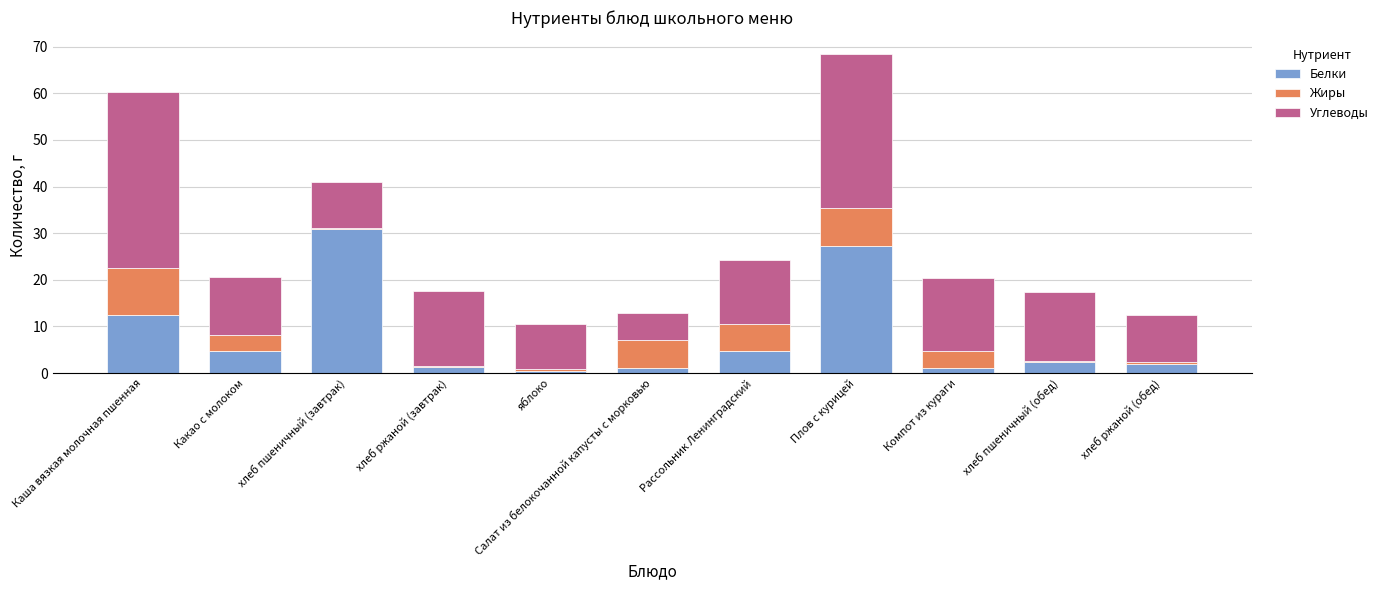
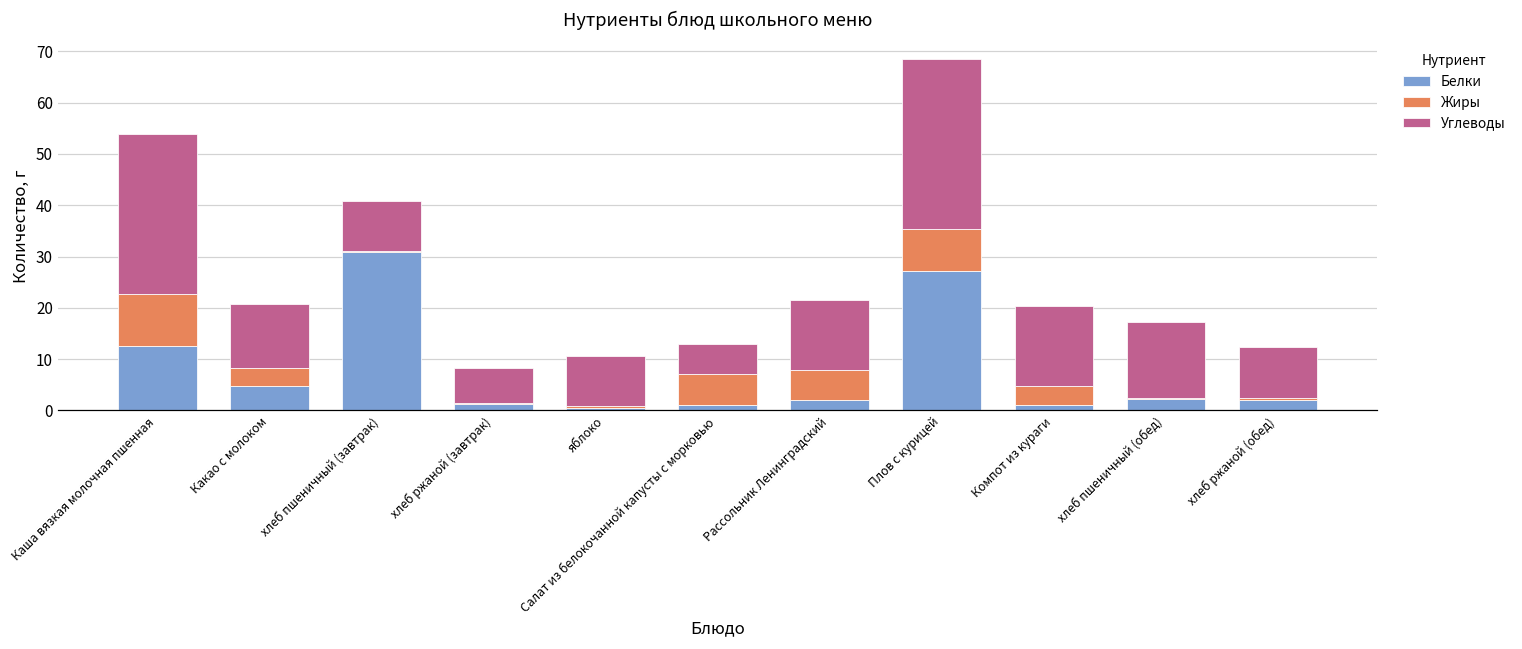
Углеводы, Каша вязкая молочная пшенная: 38 -> 31
Углеводы, хлеб ржаной (завтрак): 16 -> 7
Белки, Рассольник Ленинградский: 5 -> 2
